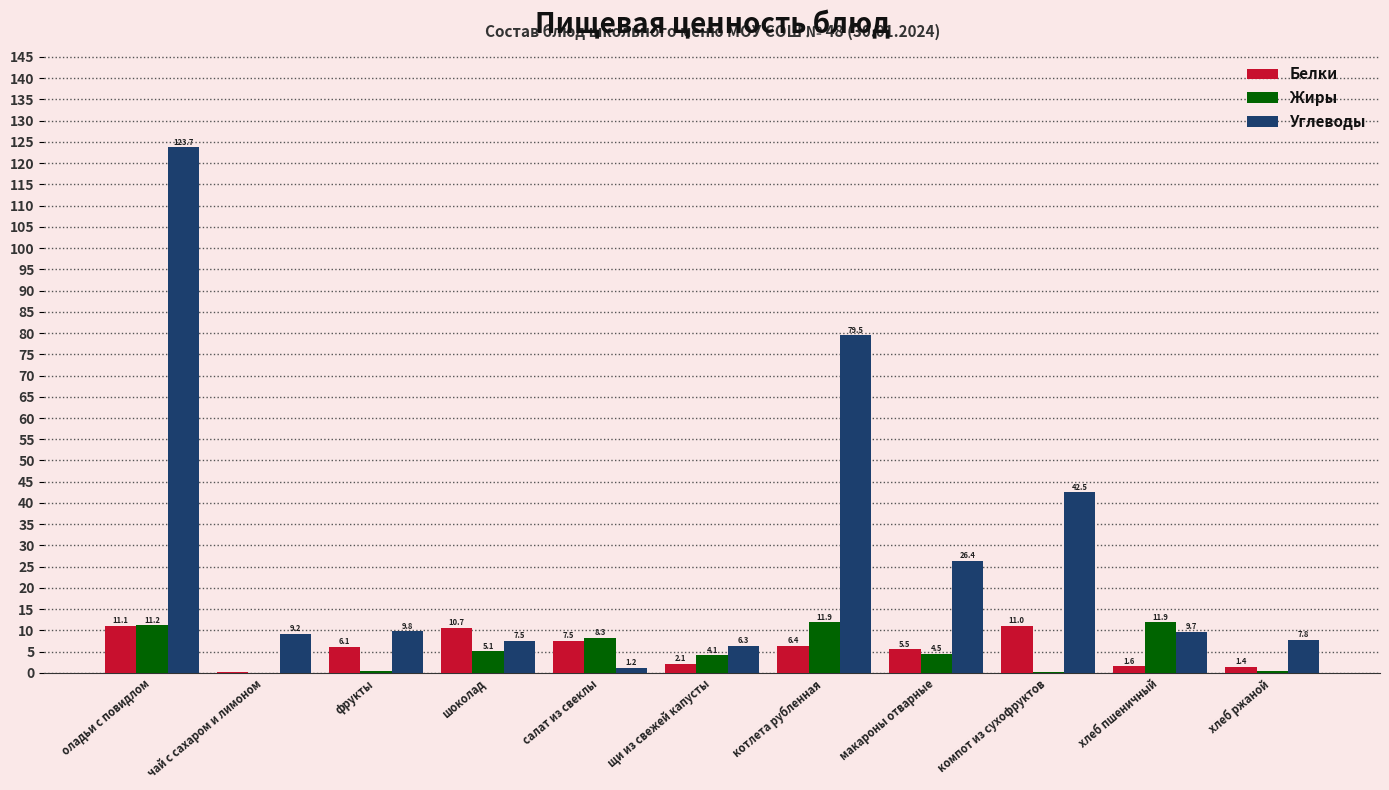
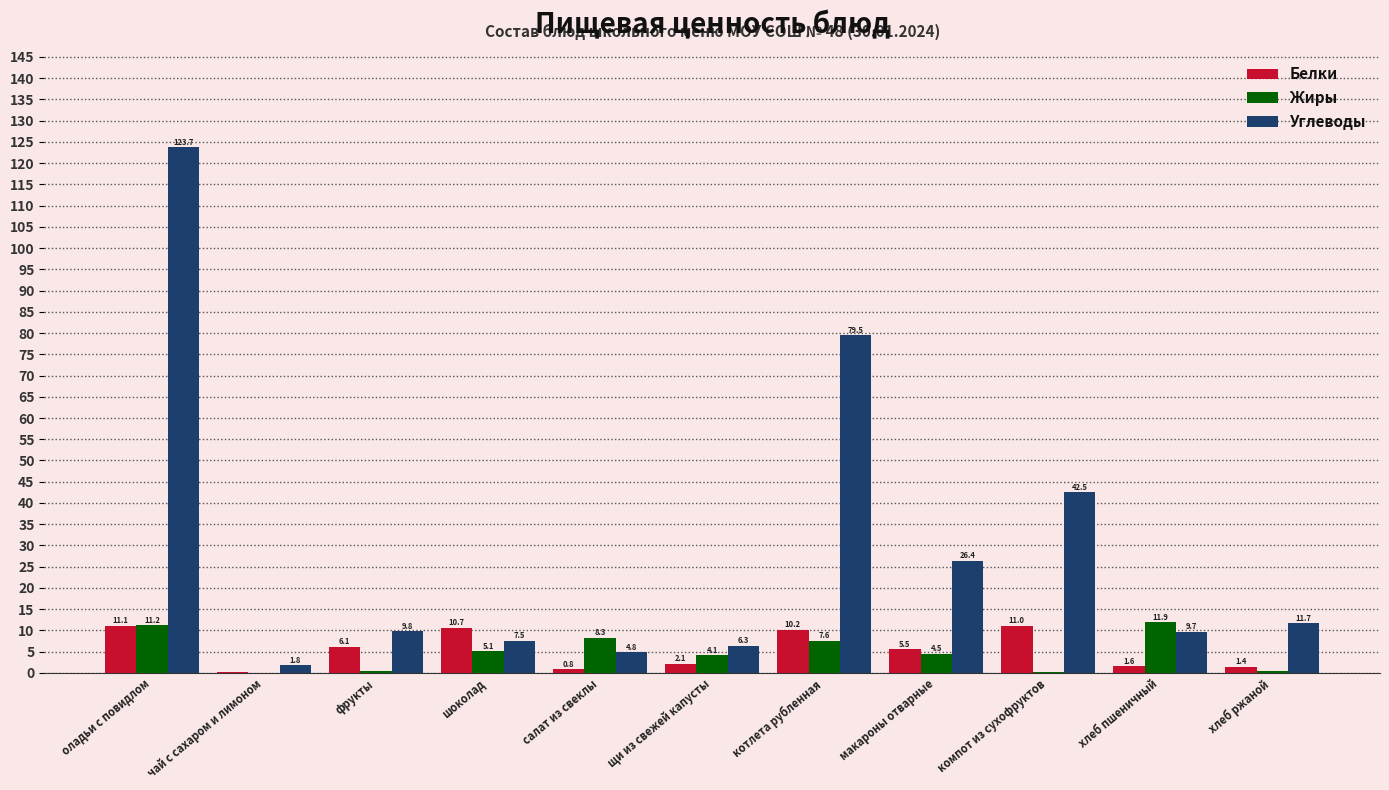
Углеводы, чай с сахаром и лимоном: 9.2 -> 1.8
Белки, салат из свеклы: 7.5 -> 0.8
Углеводы, салат из свеклы: 1.2 -> 4.8
Белки, котлета рубленная: 6.4 -> 10.2
Жиры, котлета рубленная: 11.9 -> 7.6
Углеводы, хлеб ржаной: 7.8 -> 11.7
